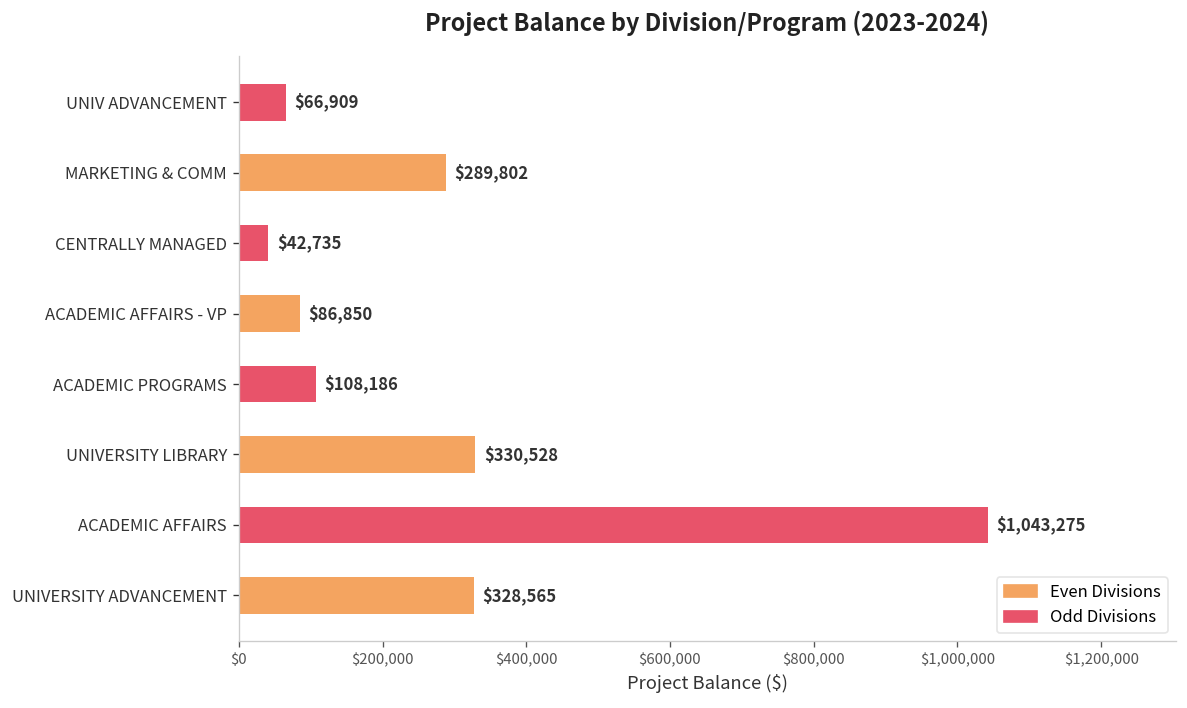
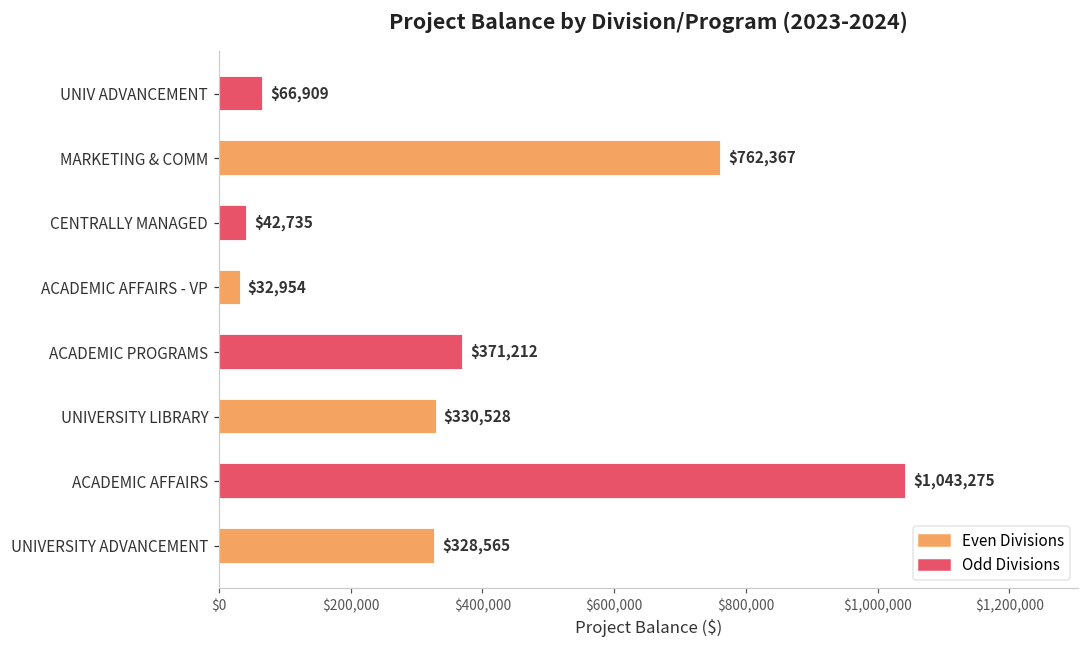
MARKETING & COMM: $289,802 -> $762,367
ACADEMIC AFFAIRS - VP: $86,850 -> $32,954
ACADEMIC PROGRAMS: $108,186 -> $371,212
